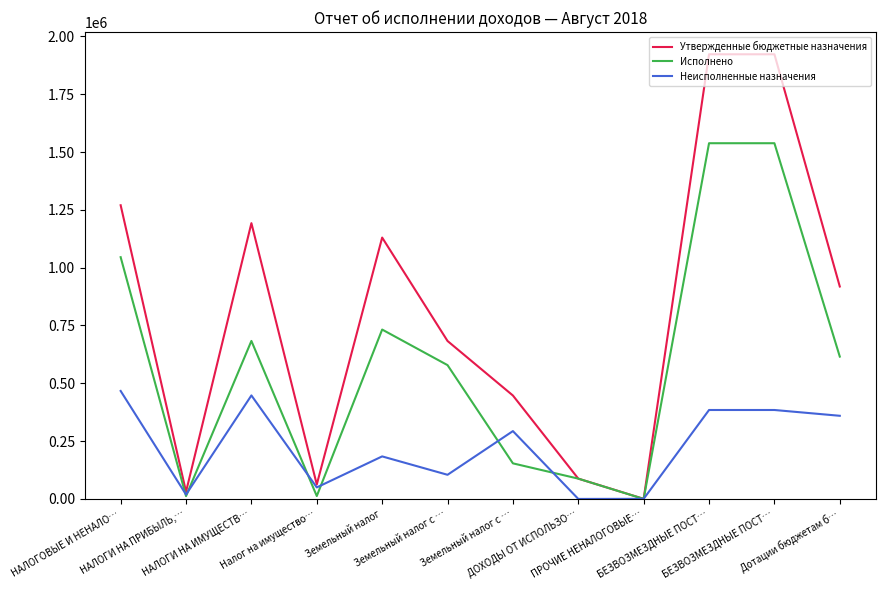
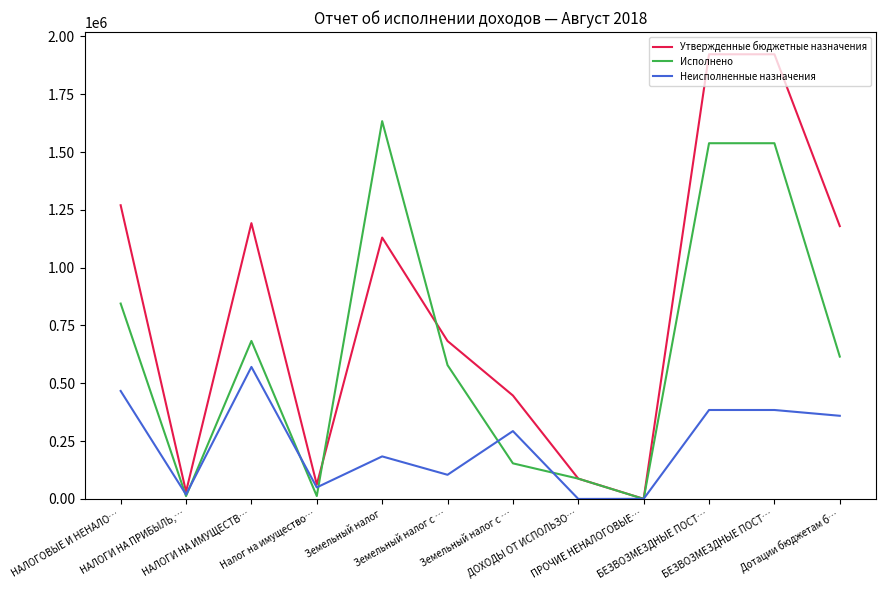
Исполнено, НАЛОГОВЫЕ И НЕНАЛО…: 1050000 -> 840000
Неисполненные назначения, НАЛОГИ НА ИМУЩЕСТВ…: 450000 -> 570000
Исполнено, Земельный налог: 730000 -> 1630000
Утвержденные бюджетные назначения, Дотации бюджетам б…: 920000 -> 1180000
